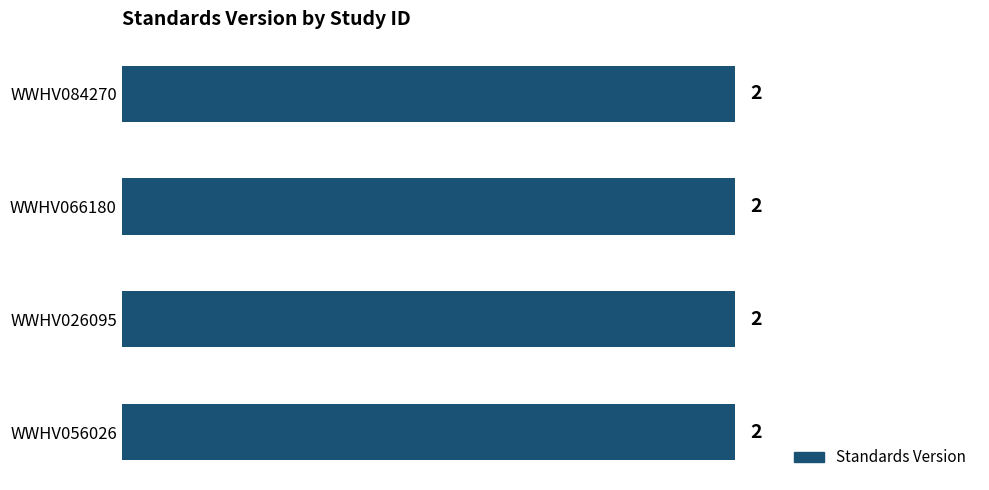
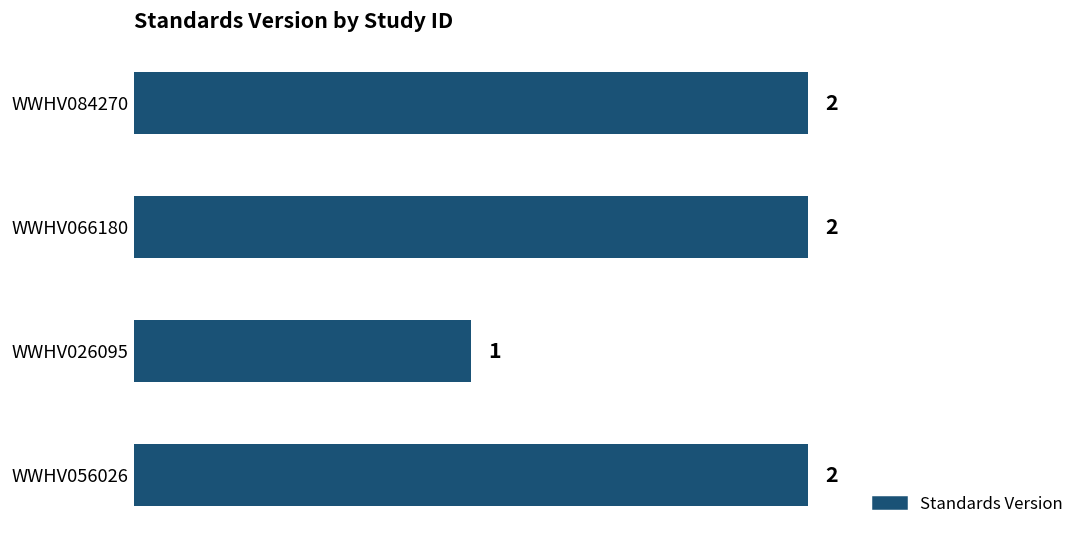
WWHV026095: 2 -> 1
